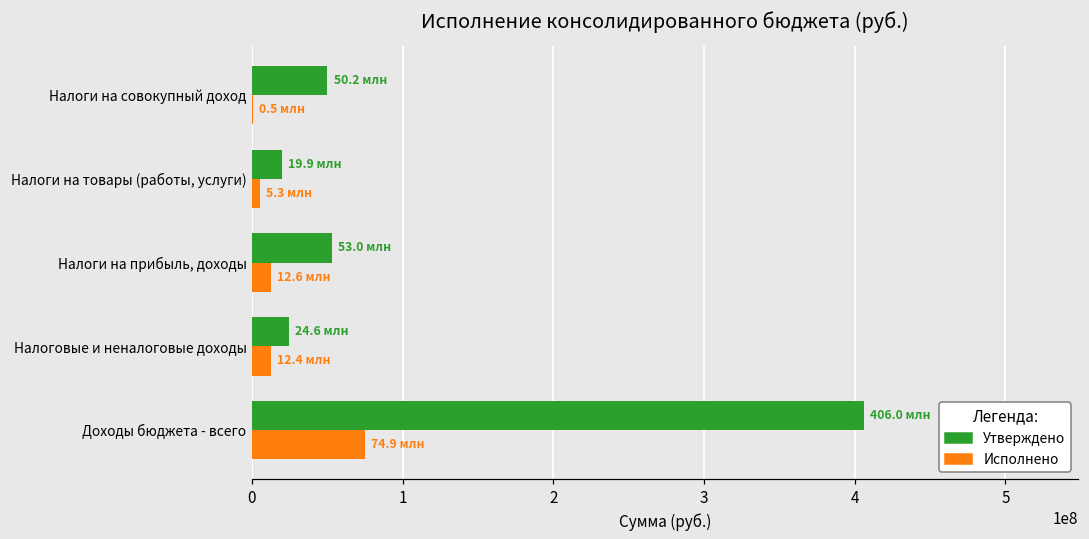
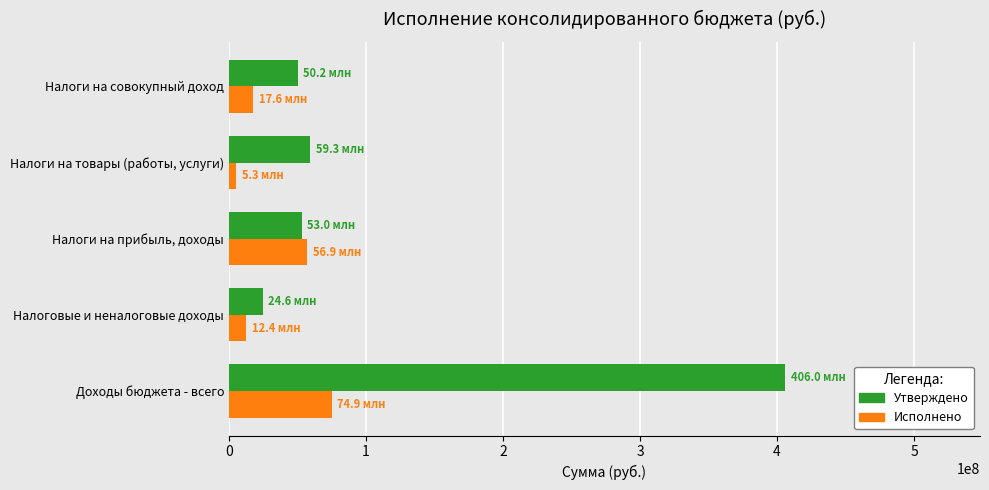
Исполнено, Налоги на совокупный доход: 0.5 -> 17.6
Утверждено, Налоги на товары (работы, услуги): 19.9 -> 59.3
Исполнено, Налоги на прибыль, доходы: 12.6 -> 56.9
